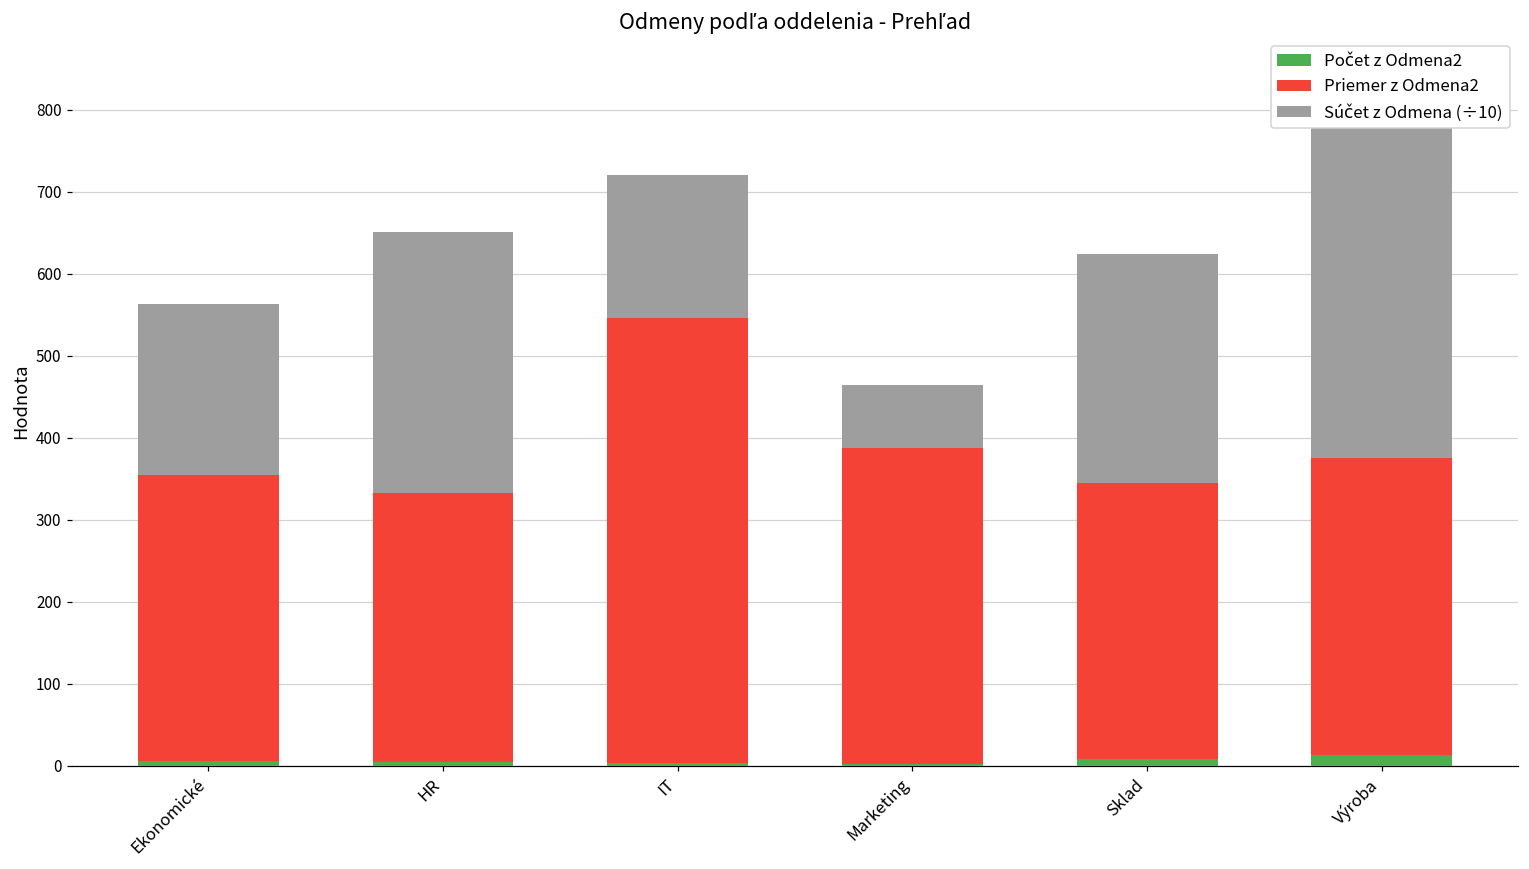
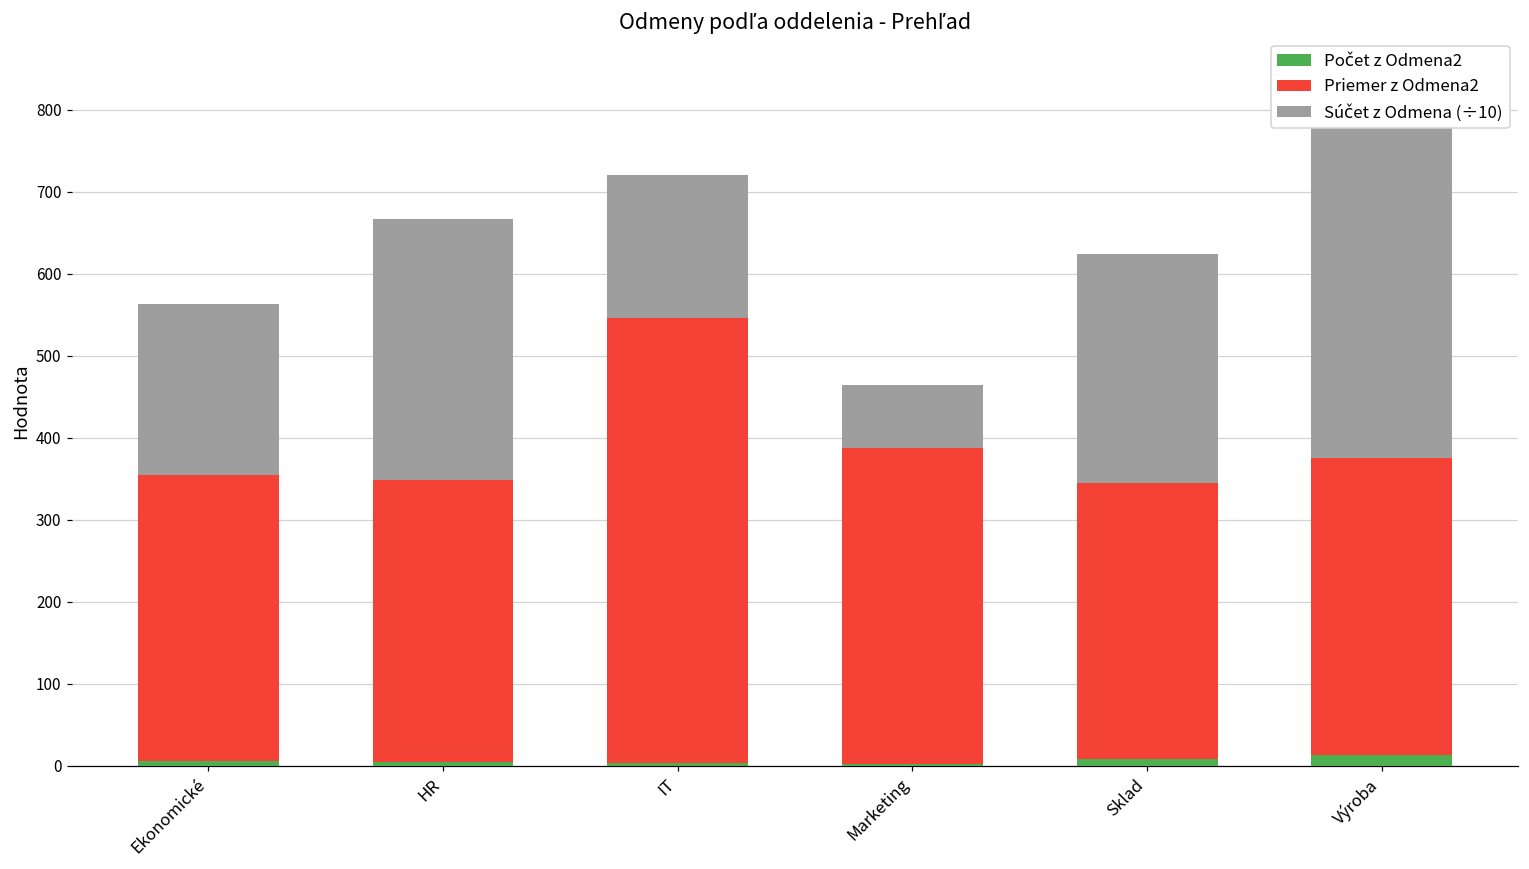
Priemer z Odmena2, HR: 330 -> 340
